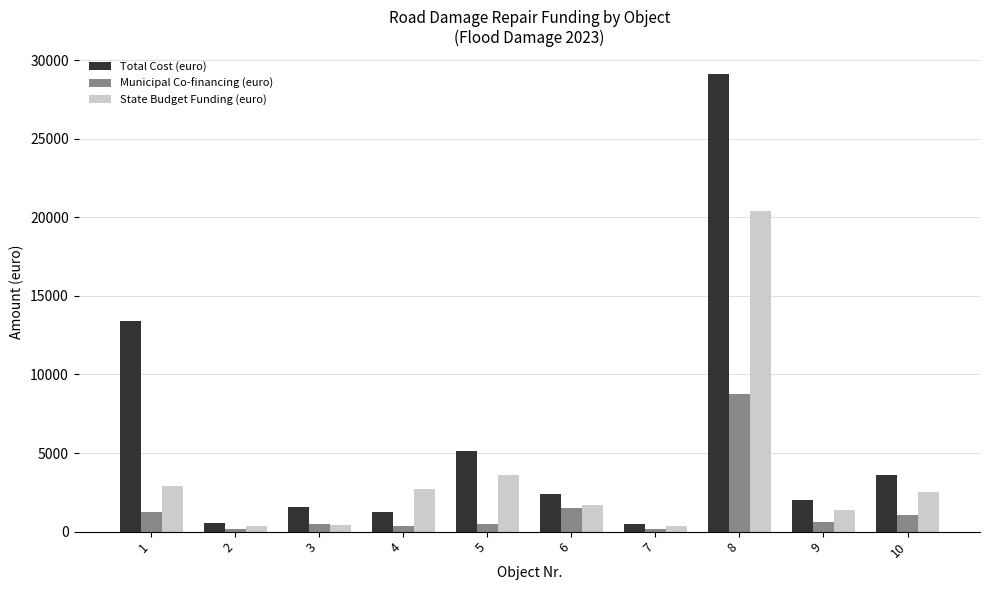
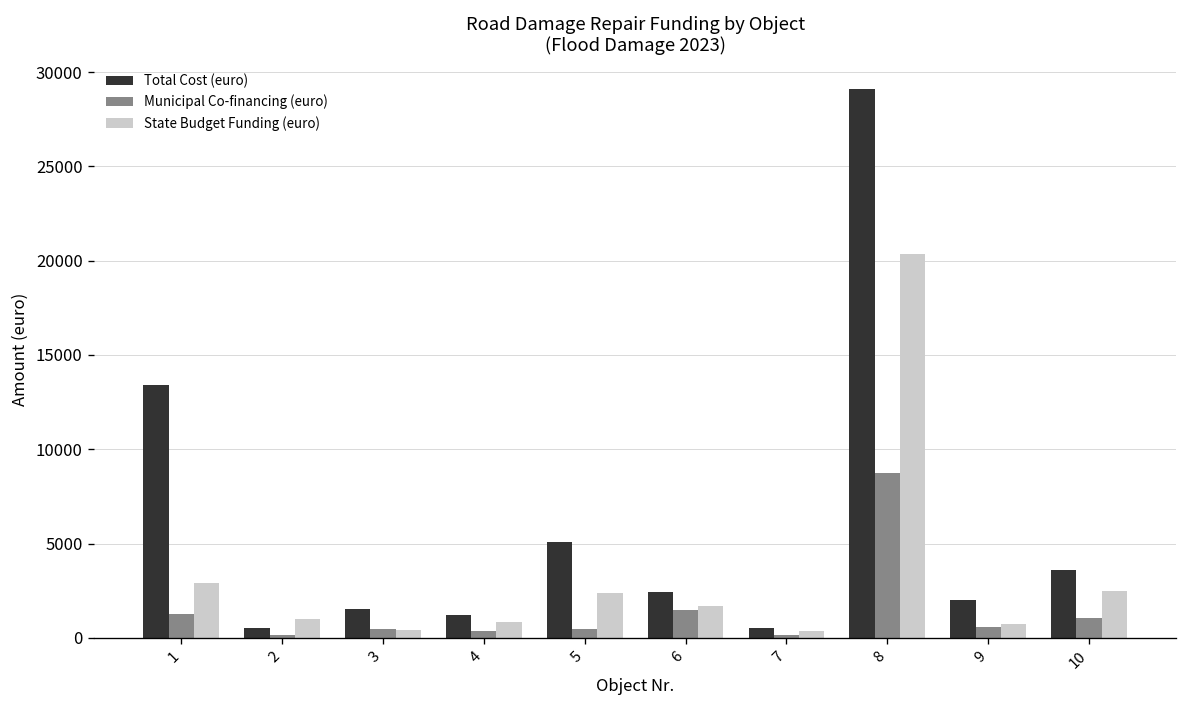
State Budget Funding (euro), 2: 400 -> 1000
State Budget Funding (euro), 4: 2700 -> 900
State Budget Funding (euro), 5: 3600 -> 2400
State Budget Funding (euro), 9: 1400 -> 700
